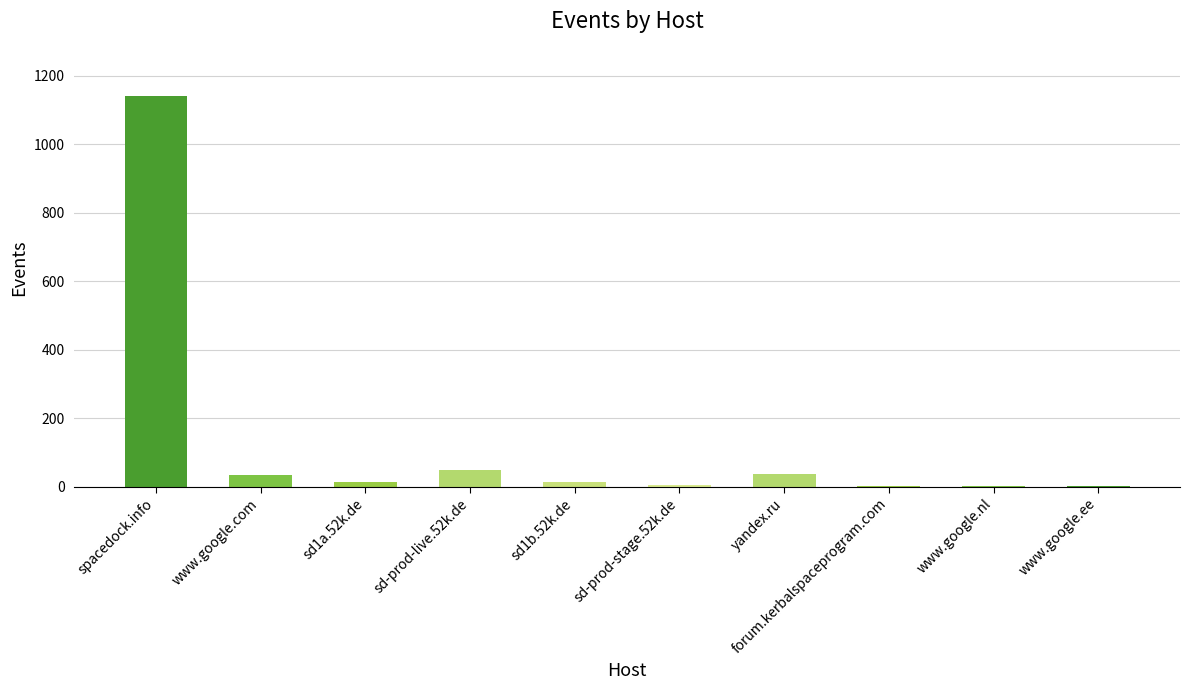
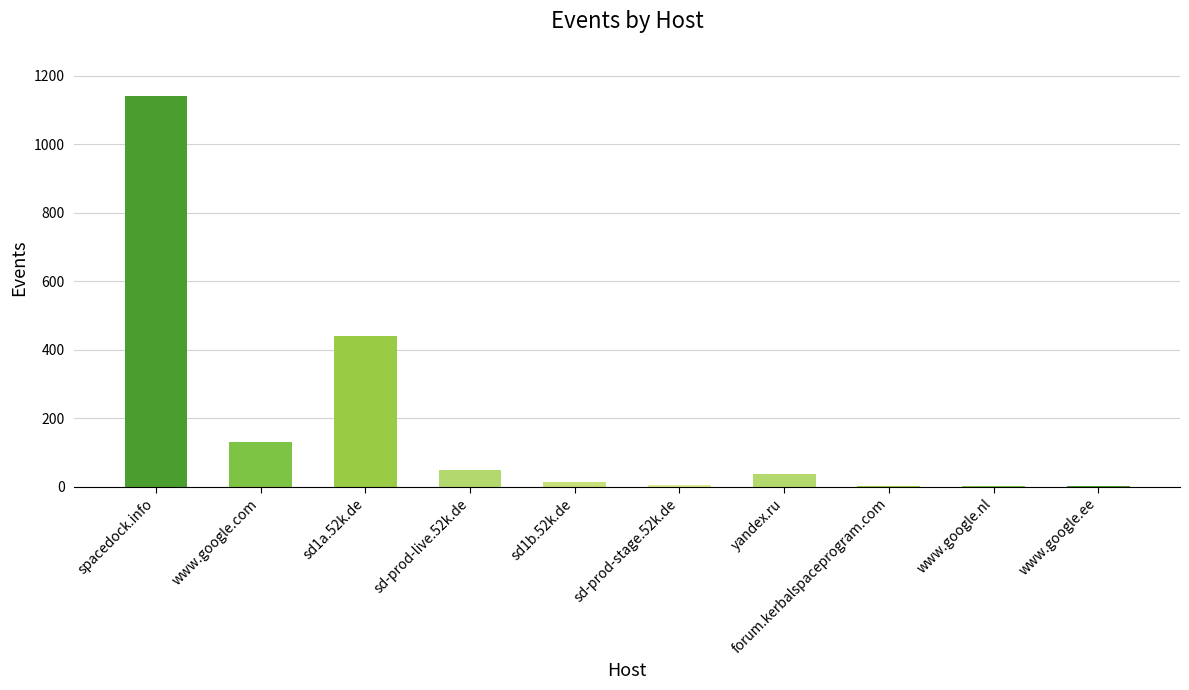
www.google.com: 40 -> 130
sd1a.52k.de: 10 -> 440
